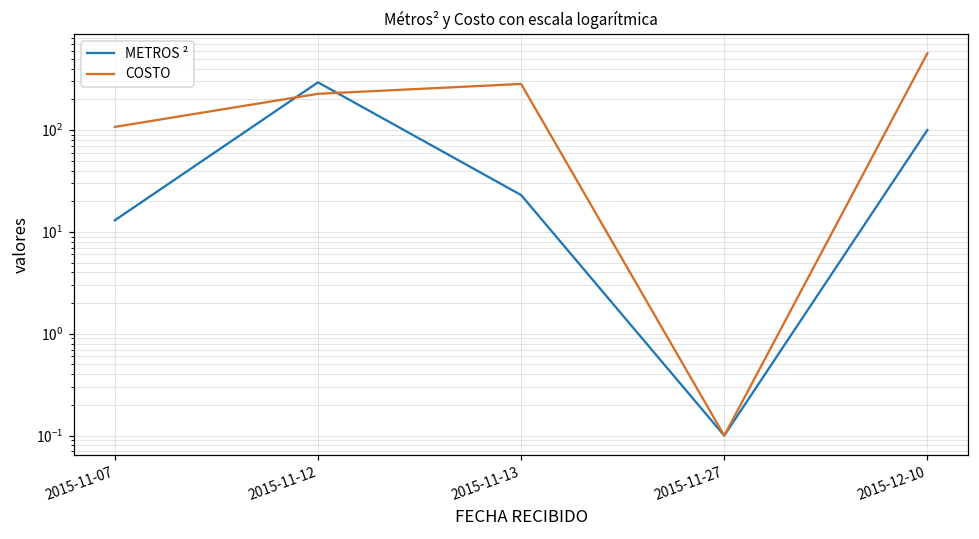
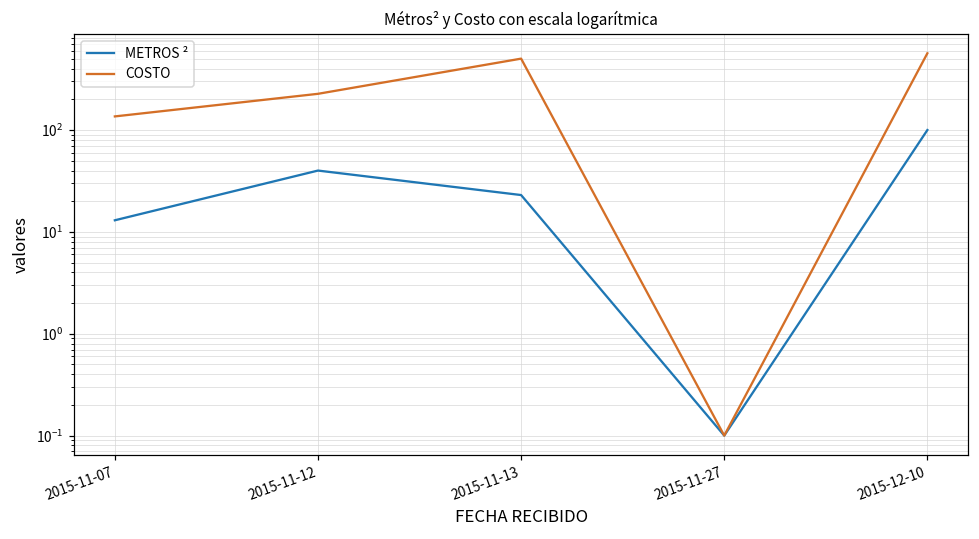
COSTO, 2015-11-07: 110 -> 140
METROS ², 2015-11-12: 290 -> 40
COSTO, 2015-11-13: 280 -> 500
